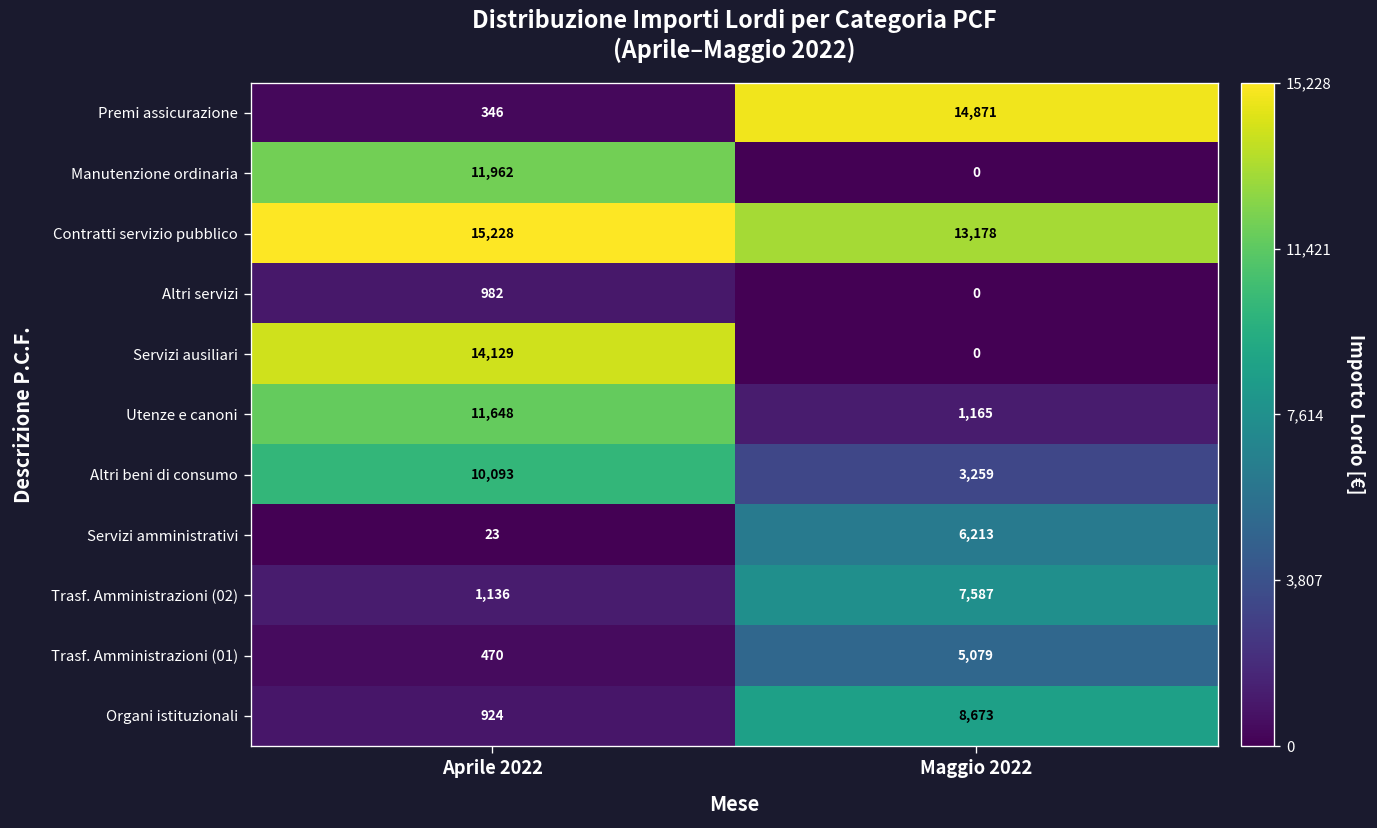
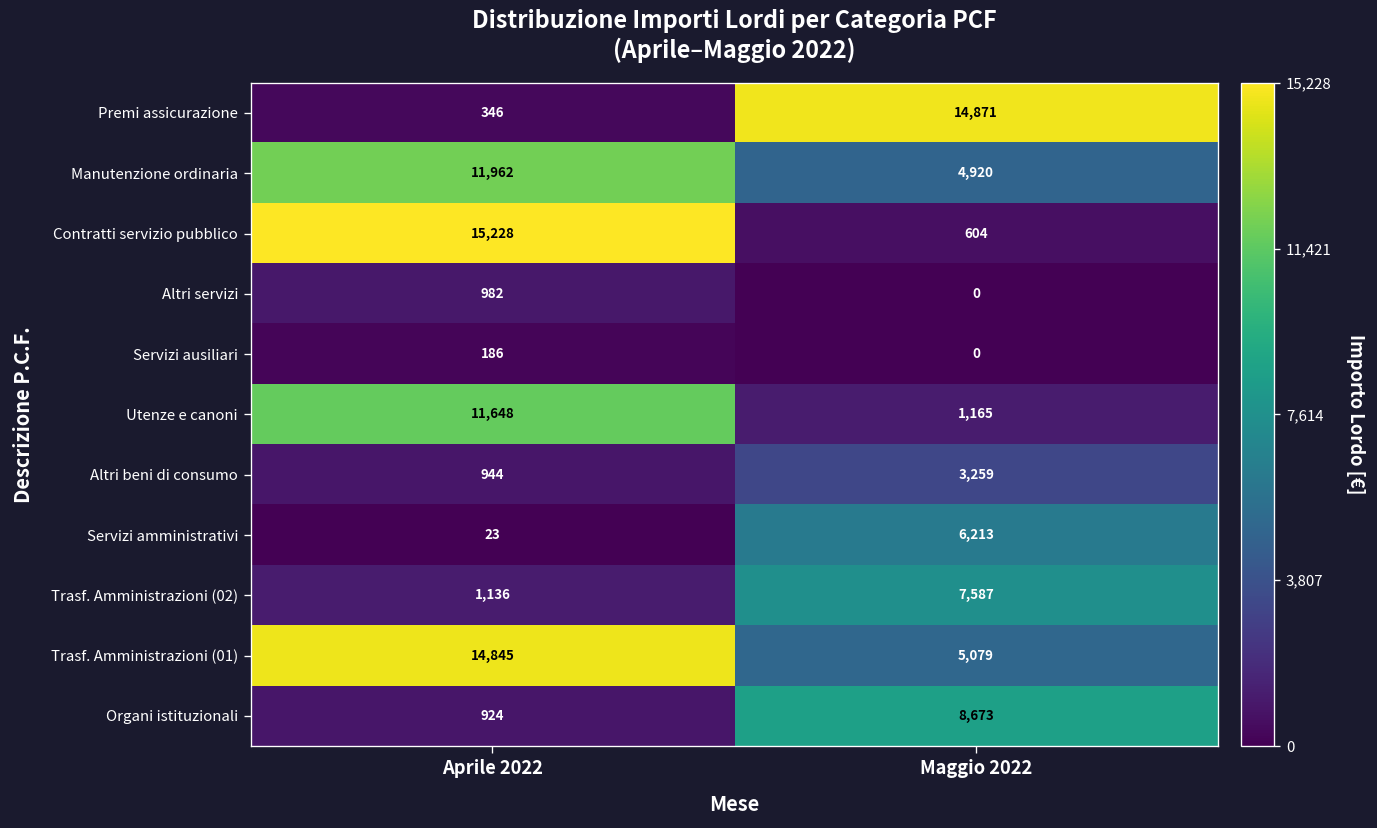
Manutenzione ordinaria, Maggio 2022: 0 -> 4,920
Contratti servizio pubblico, Maggio 2022: 13,178 -> 604
Servizi ausiliari, Aprile 2022: 14,129 -> 186
Altri beni di consumo, Aprile 2022: 10,093 -> 944
Trasf. Amministrazioni (01), Aprile 2022: 470 -> 14,845
